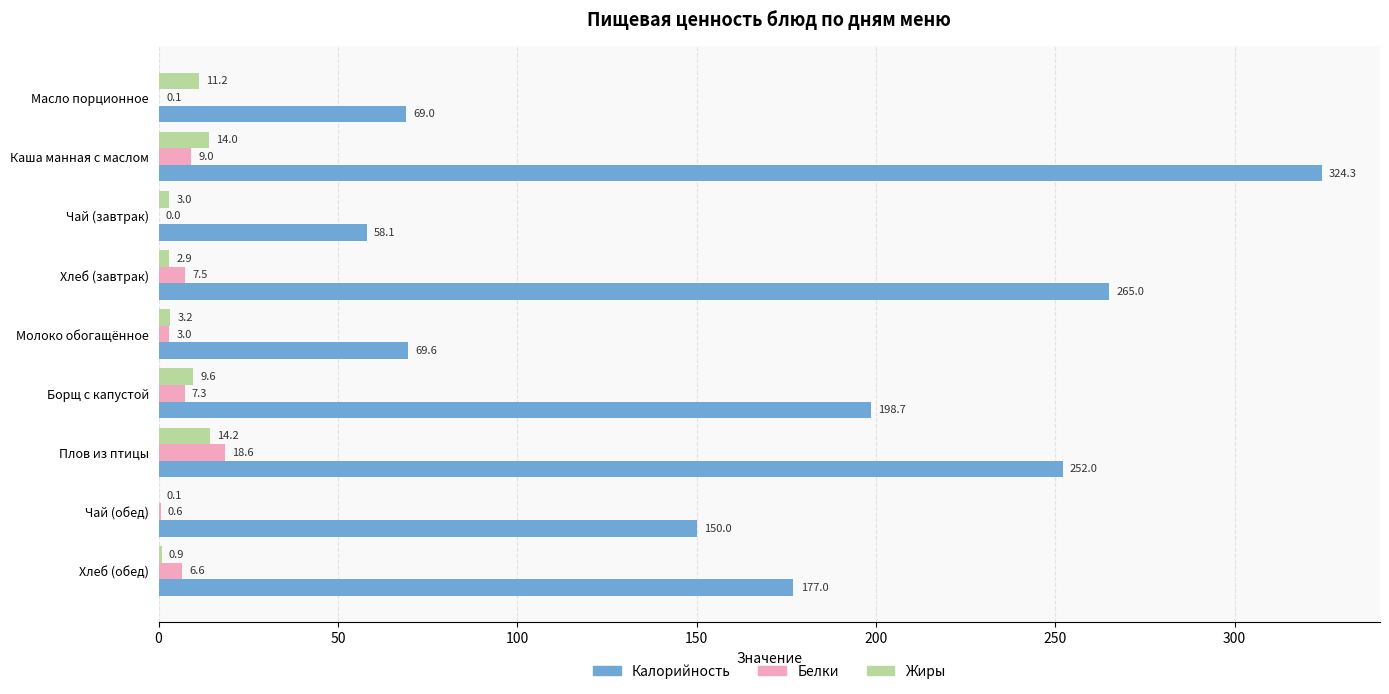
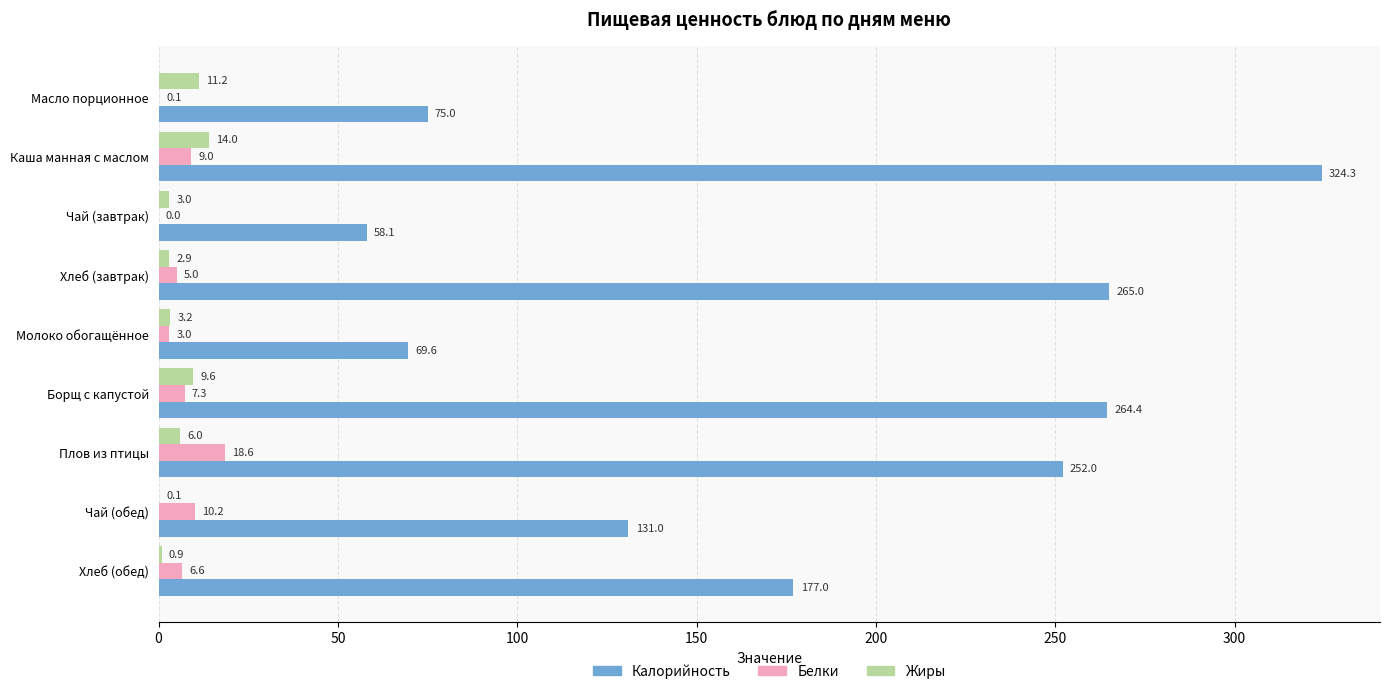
Калорийность, Масло порционное: 69.0 -> 75.0
Белки, Хлеб (завтрак): 7.5 -> 5.0
Калорийность, Борщ с капустой: 198.7 -> 264.4
Жиры, Плов из птицы: 14.2 -> 6.0
Белки, Чай (обед): 0.6 -> 10.2
Калорийность, Чай (обед): 150.0 -> 131.0
